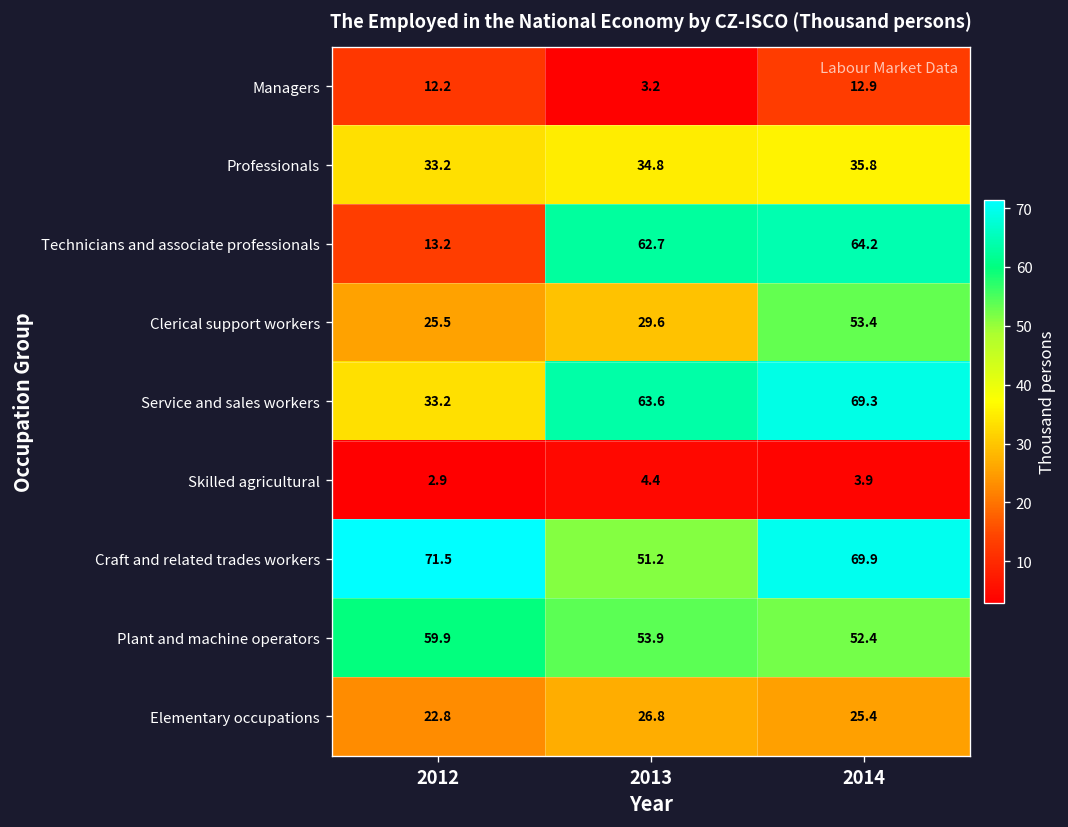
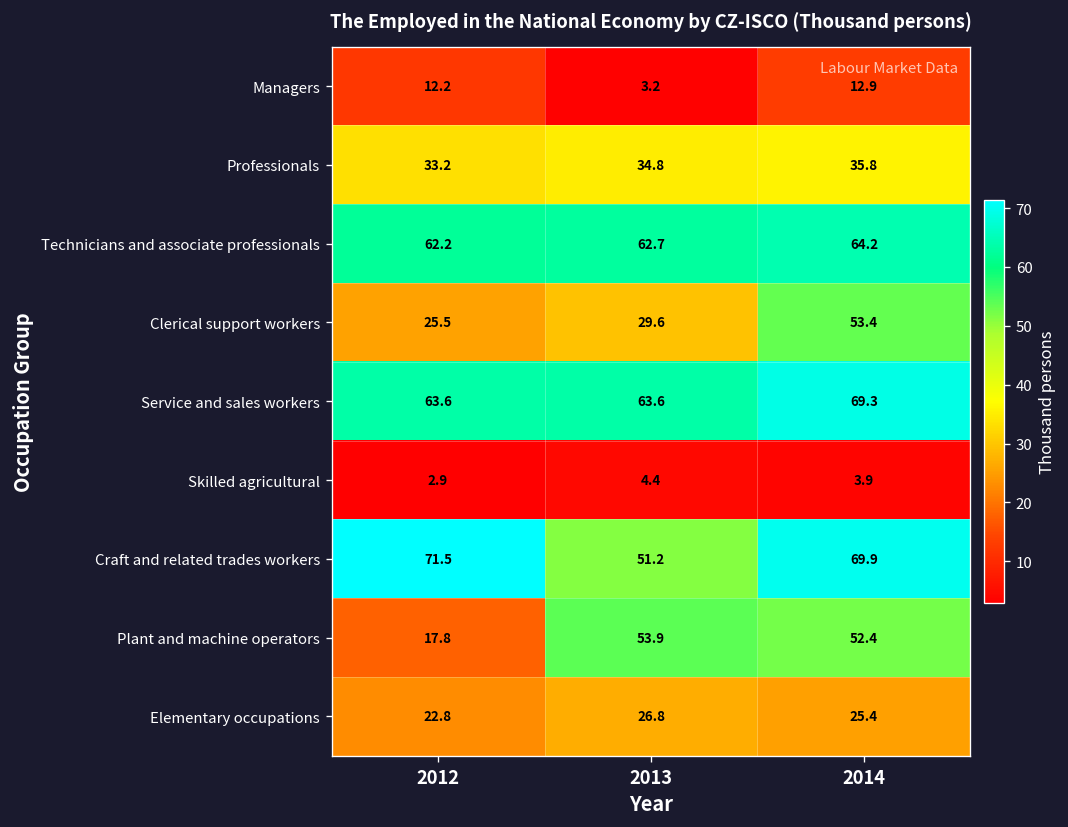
Technicians and associate professionals, 2012: 13.2 -> 62.2
Service and sales workers, 2012: 33.2 -> 63.6
Plant and machine operators, 2012: 59.9 -> 17.8
